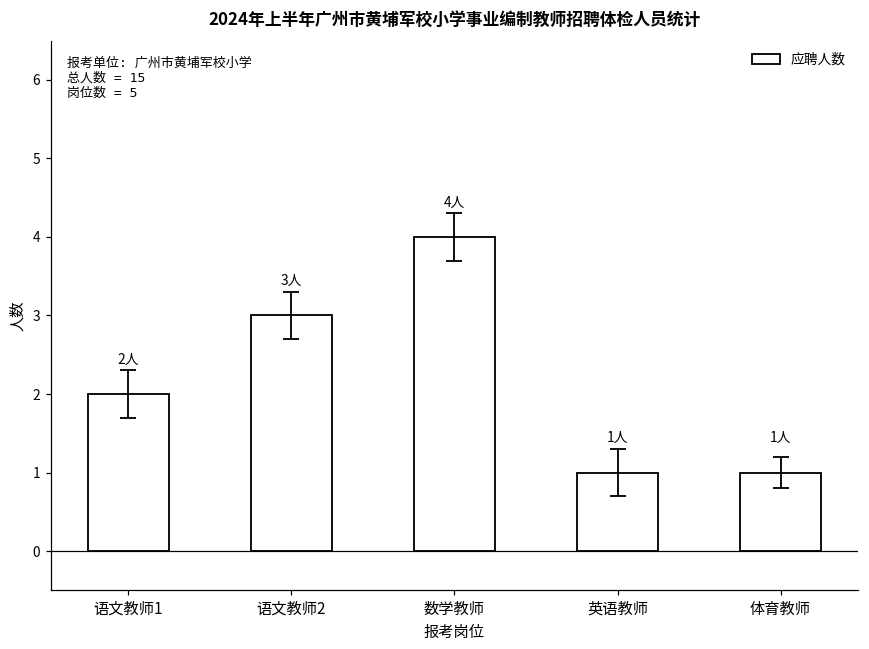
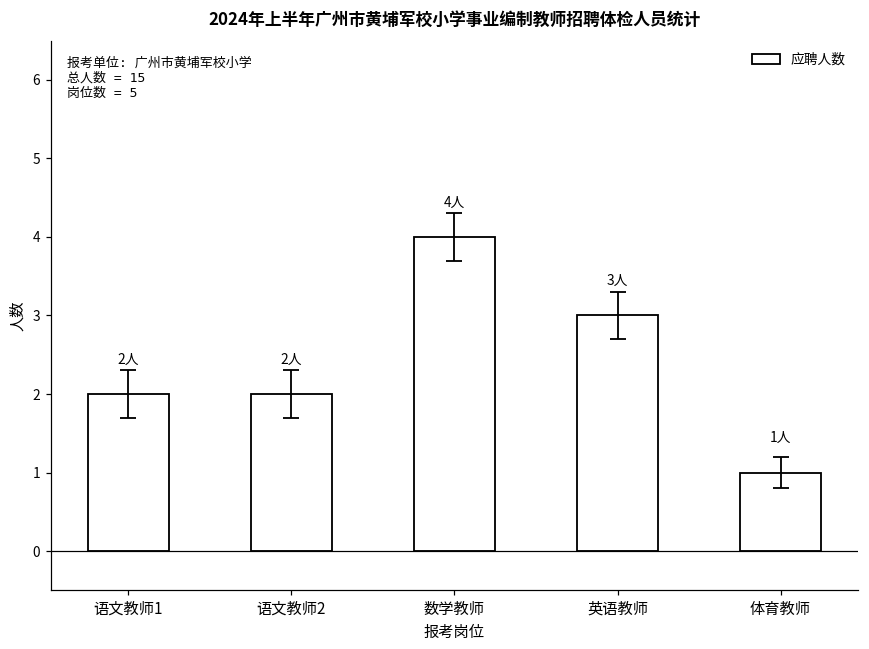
应聘人数, 语文教师2: 3人 -> 2人
应聘人数, 英语教师: 1人 -> 3人
